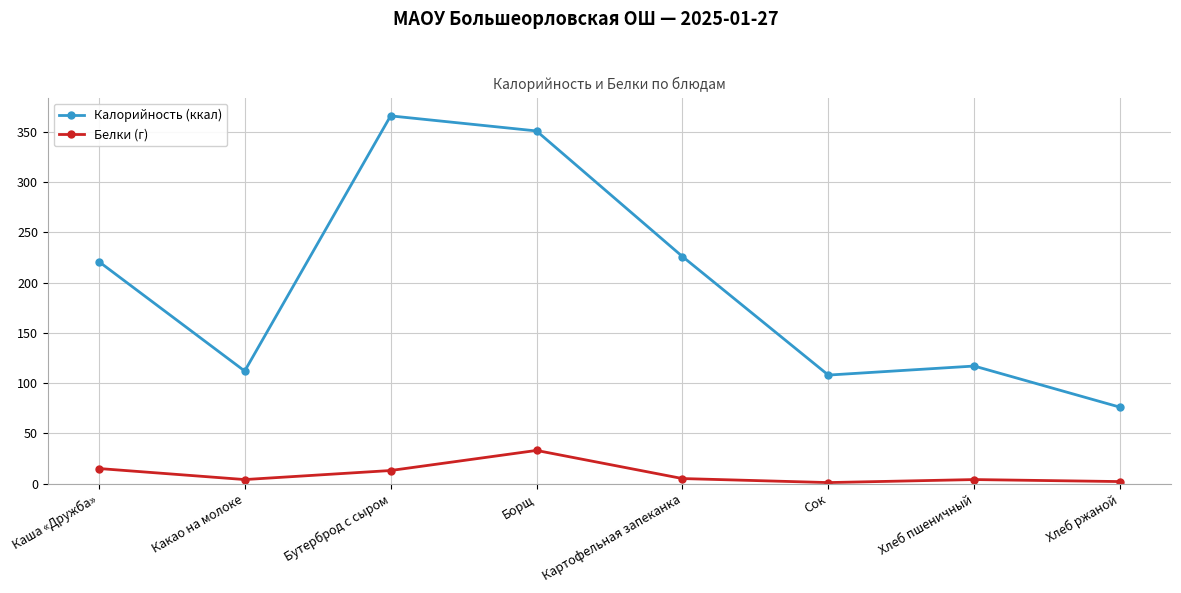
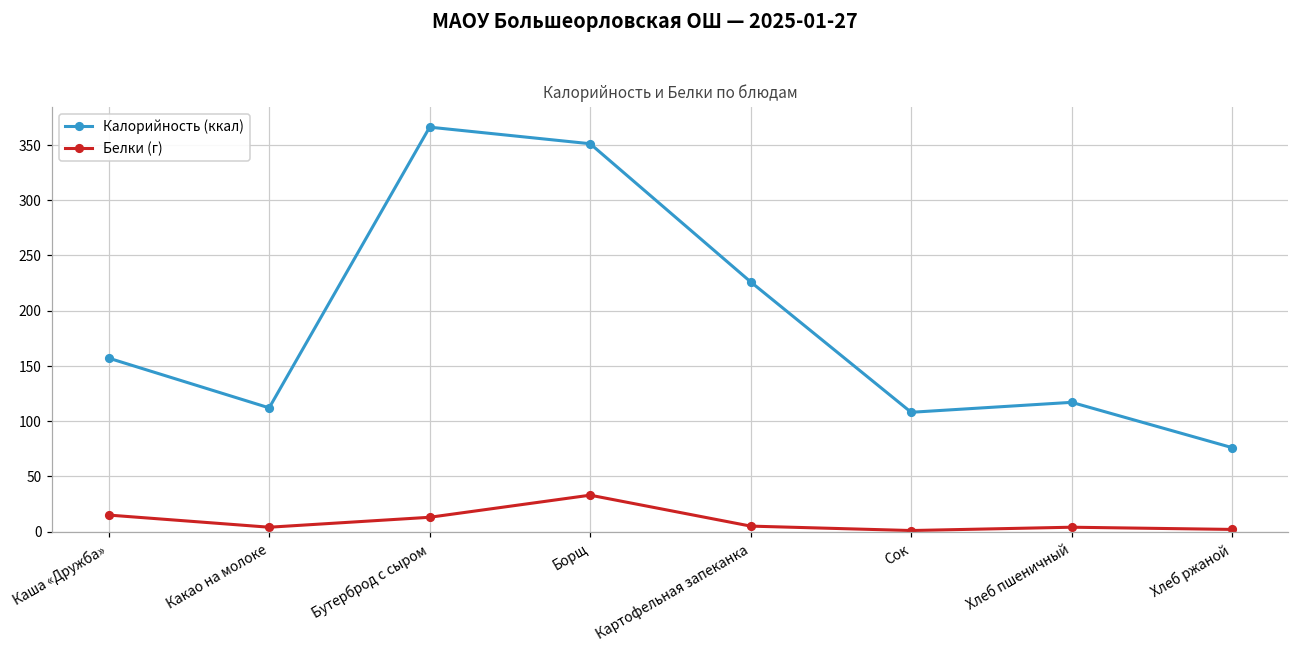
Калорийность (ккал), Каша «Дружба»: 221 -> 157
